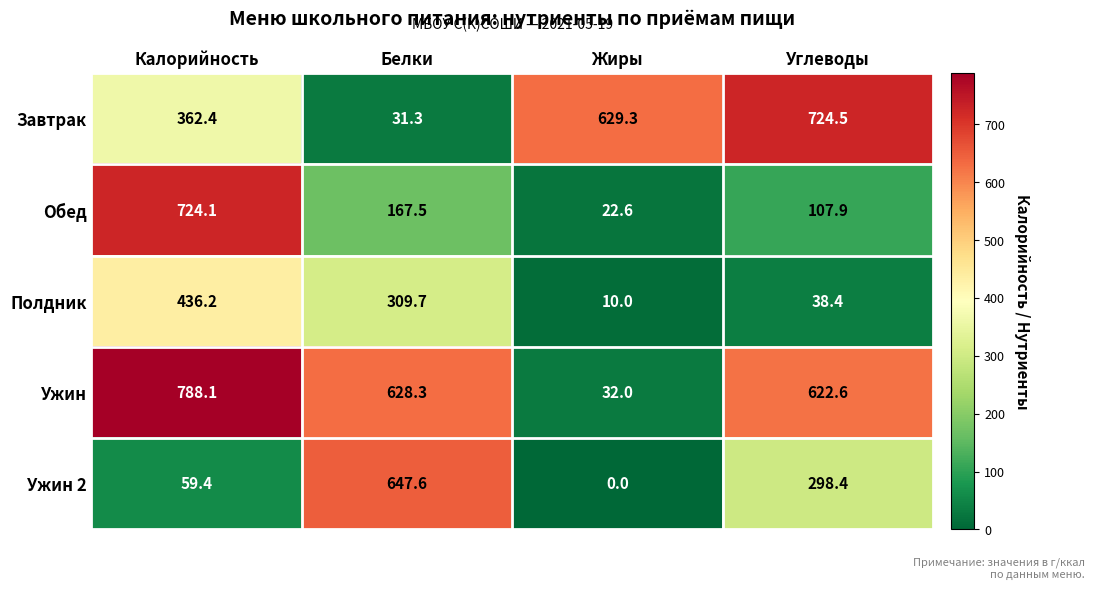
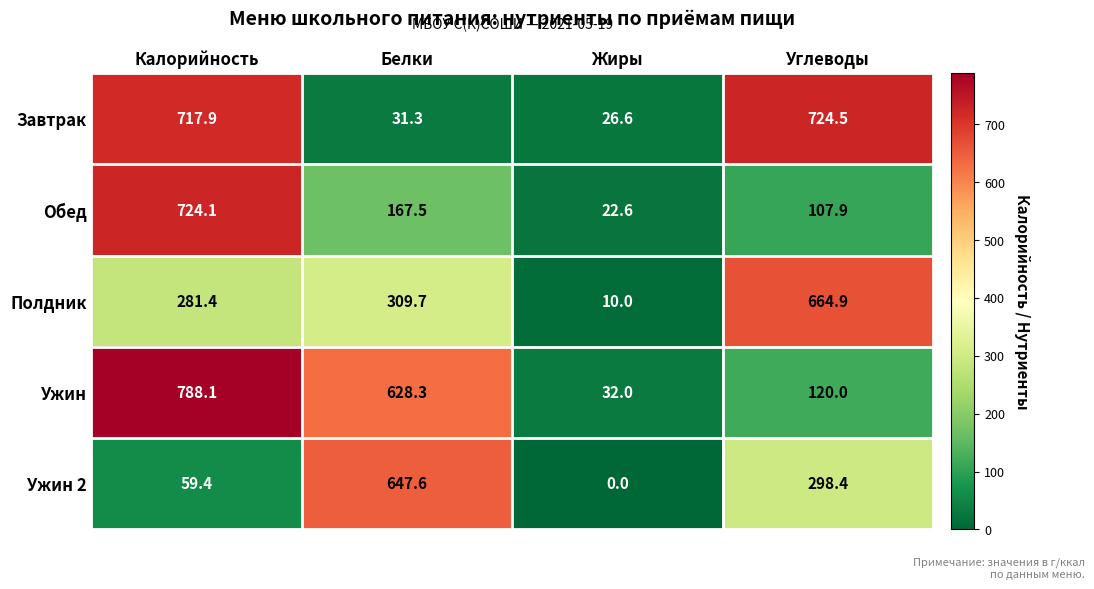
Завтрак, Калорийность: 362.4 -> 717.9
Завтрак, Жиры: 629.3 -> 26.6
Полдник, Калорийность: 436.2 -> 281.4
Полдник, Углеводы: 38.4 -> 664.9
Ужин, Углеводы: 622.6 -> 120.0
